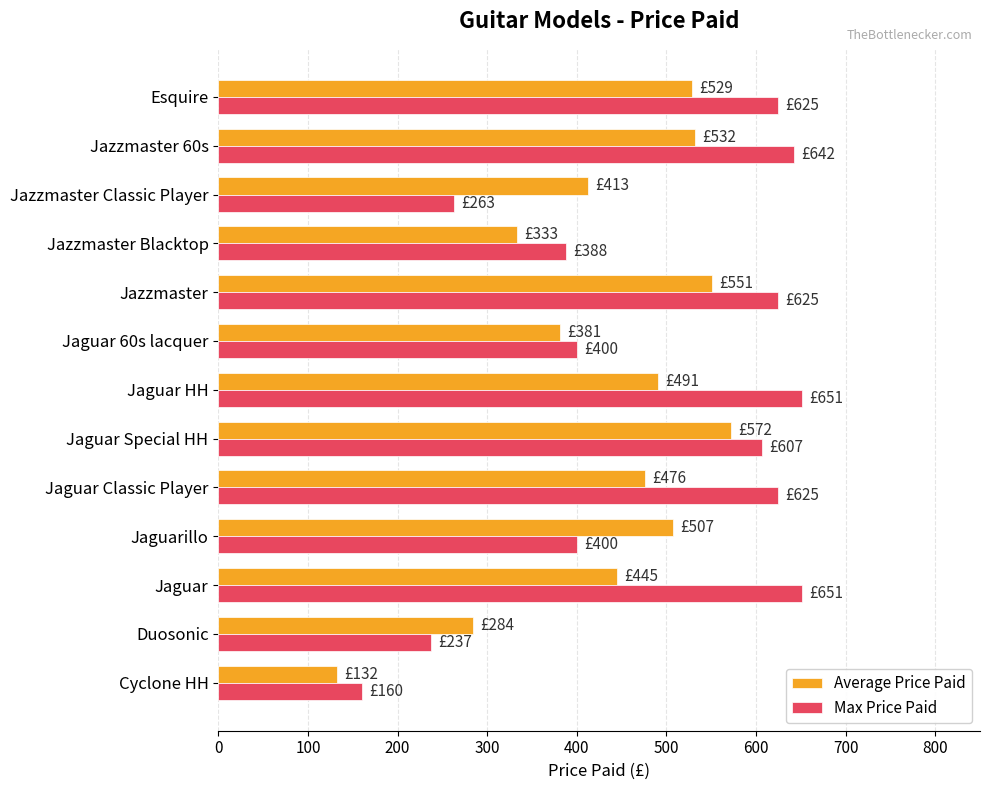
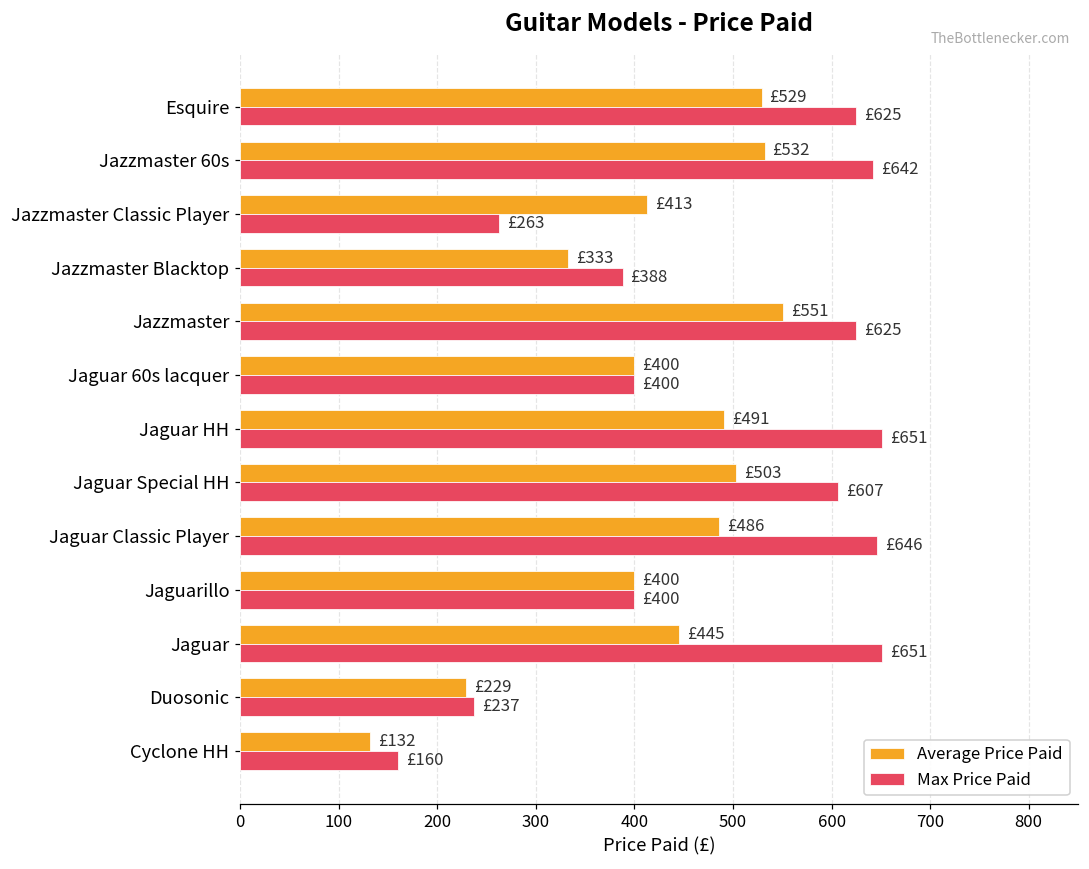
Average Price Paid, Jaguar 60s lacquer: £381 -> £400
Average Price Paid, Jaguar Special HH: £572 -> £503
Average Price Paid, Jaguar Classic Player: £476 -> £486
Max Price Paid, Jaguar Classic Player: £625 -> £646
Average Price Paid, Jaguarillo: £507 -> £400
Average Price Paid, Duosonic: £284 -> £229
